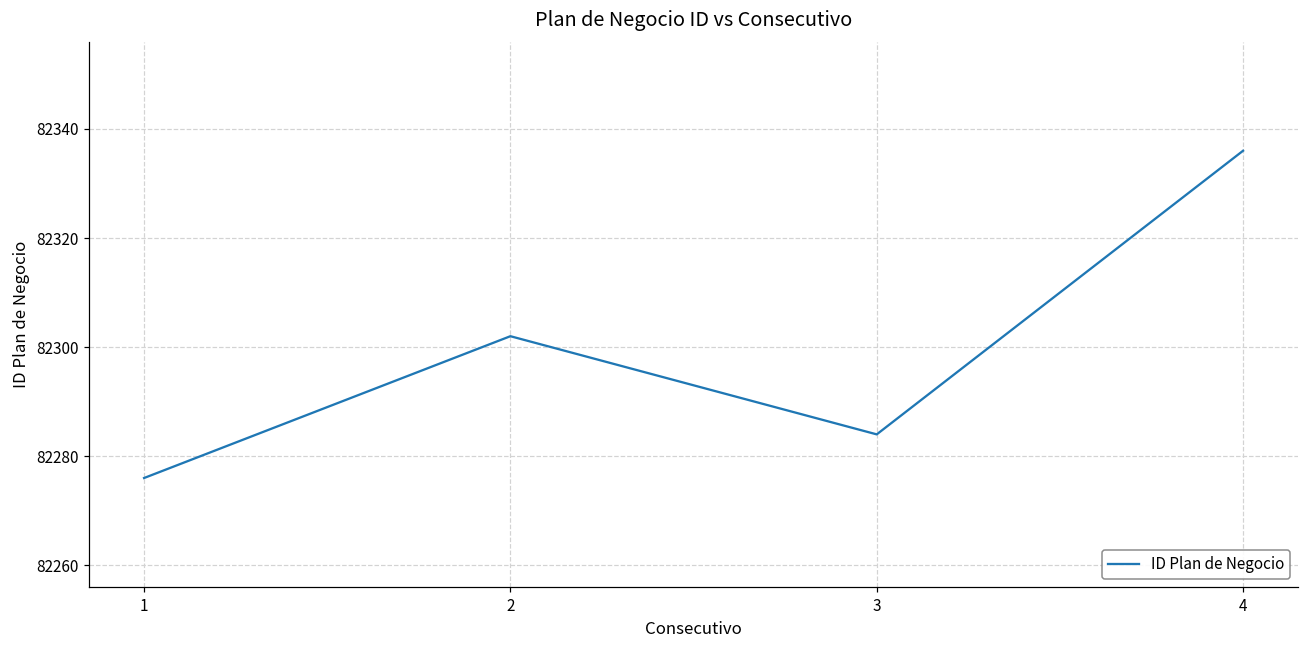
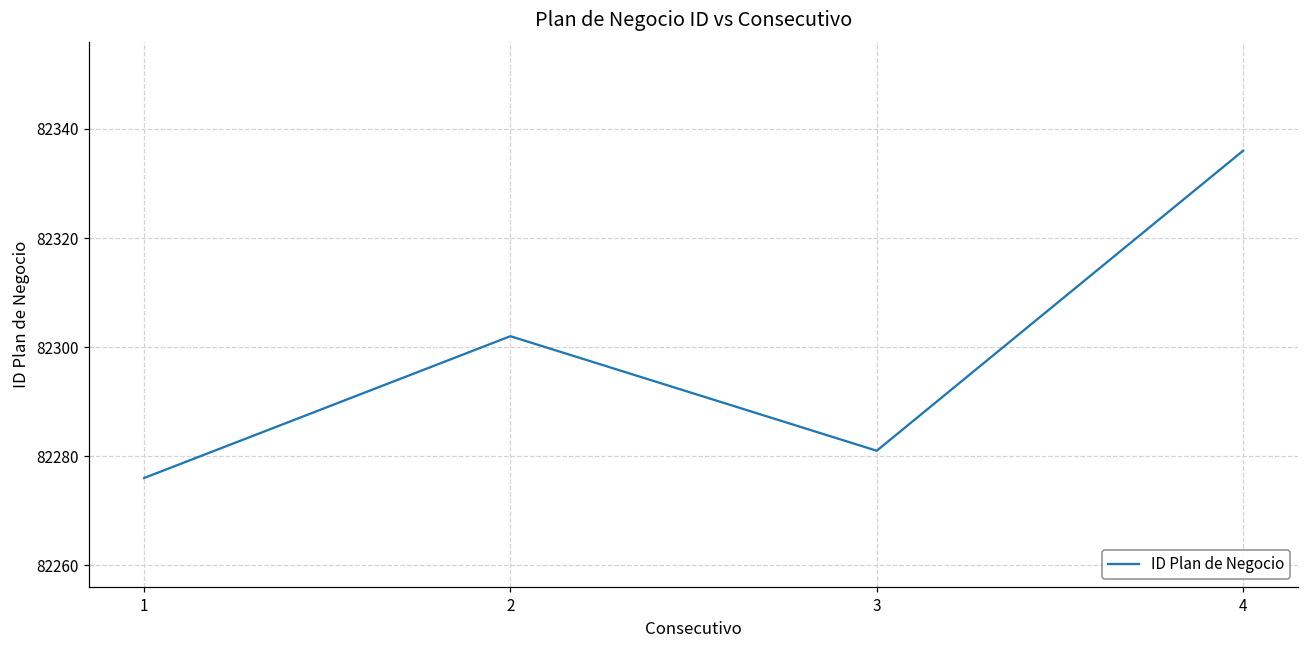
3: 82284 -> 82281
